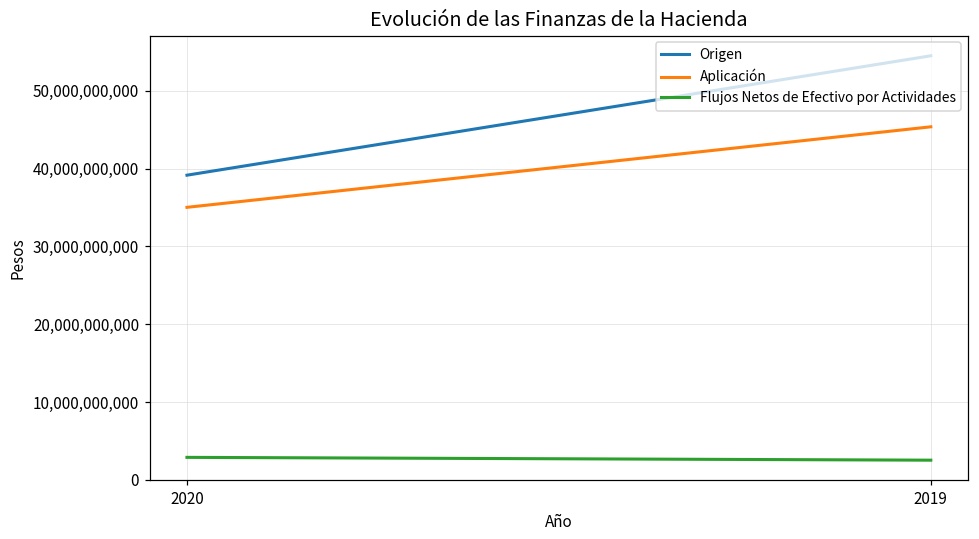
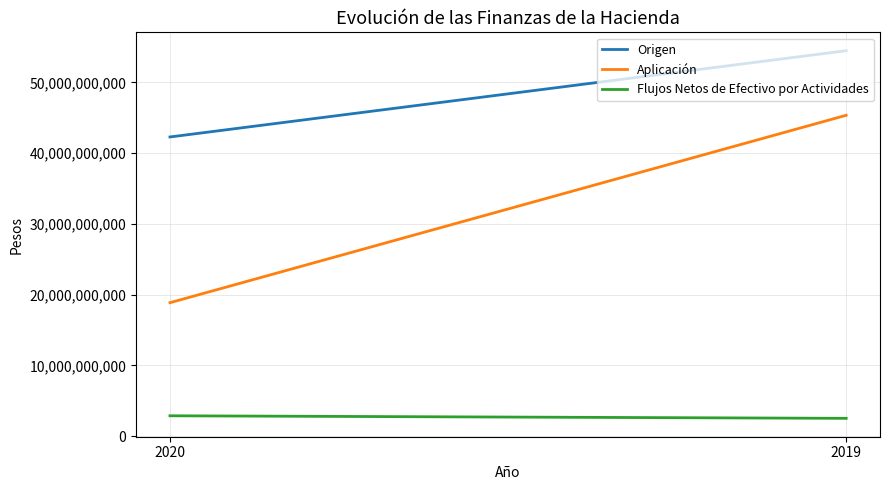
Origen, 2020: 39,000,000,000 -> 42,000,000,000
Aplicación, 2020: 35,000,000,000 -> 19,000,000,000
